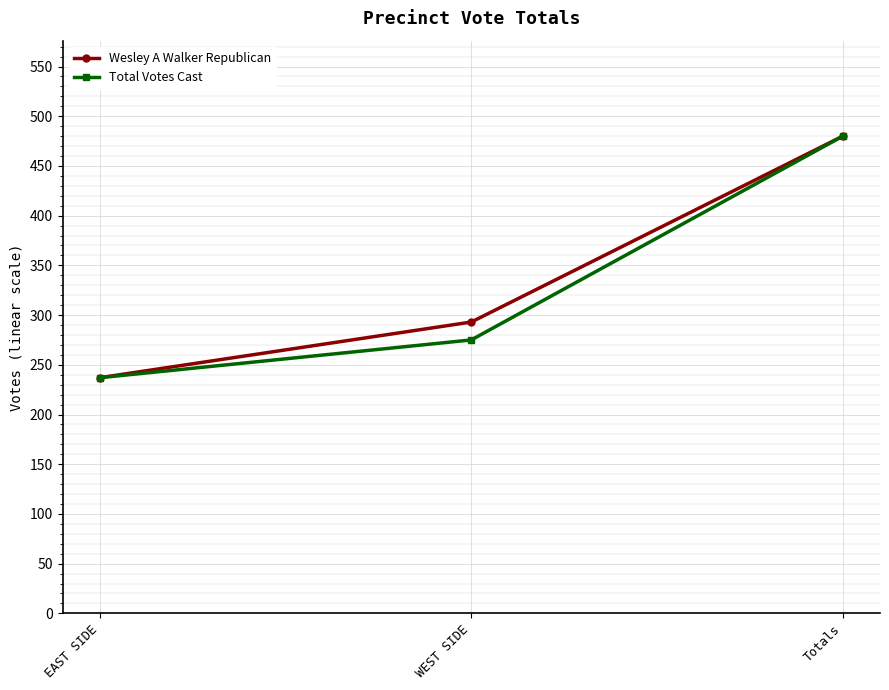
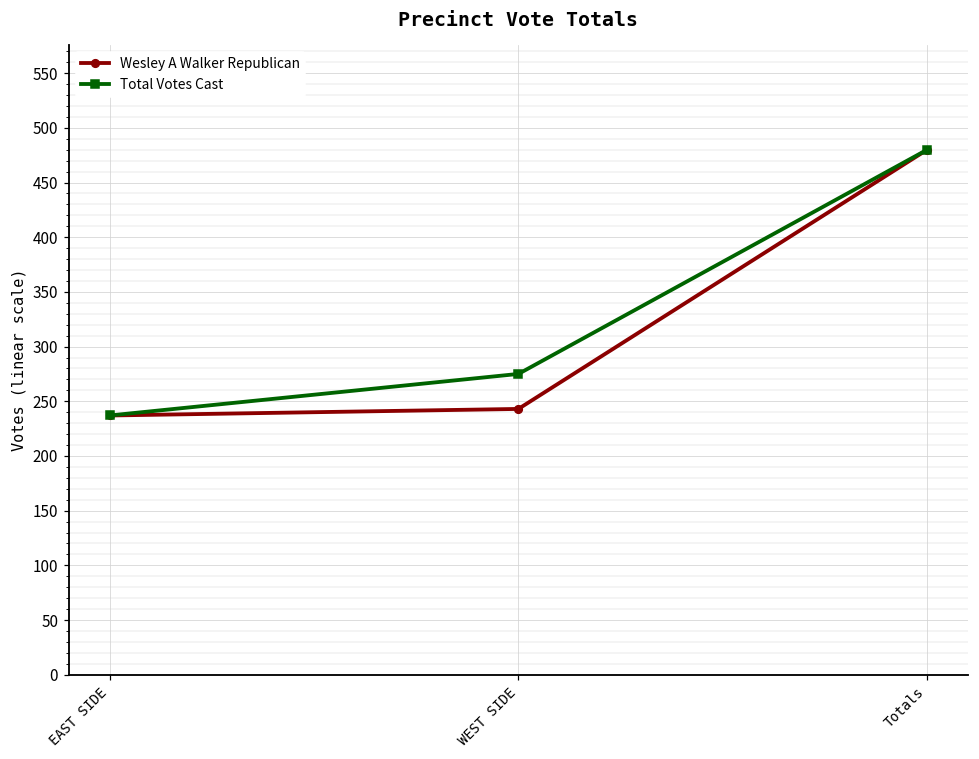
Wesley A Walker Republican, WEST SIDE: 290 -> 240
